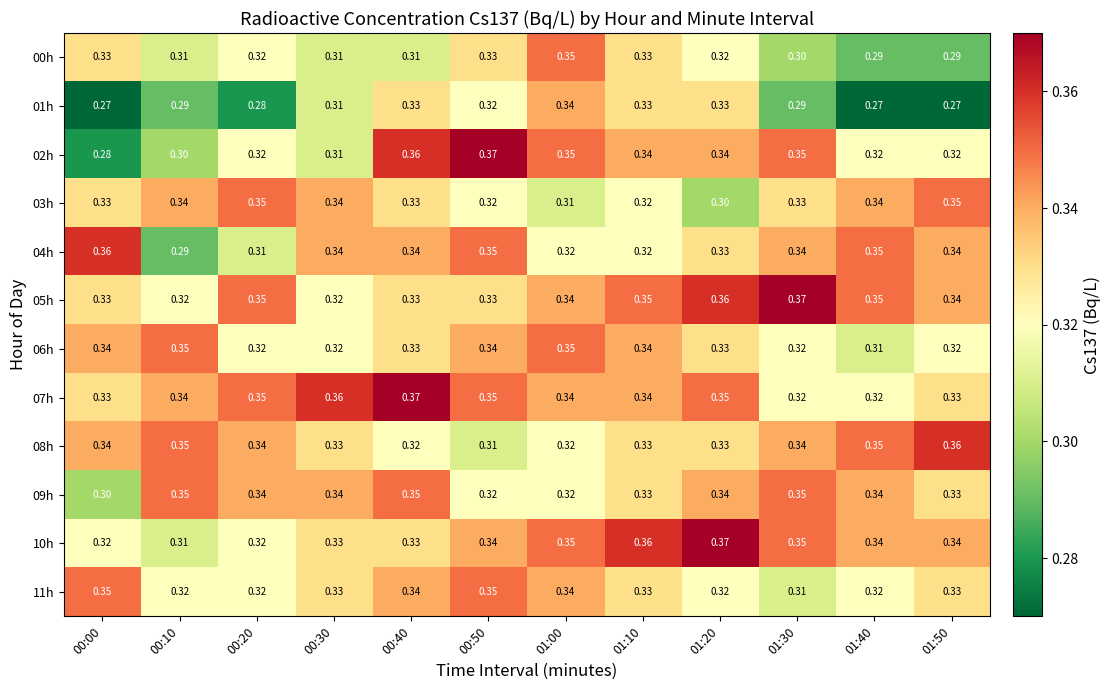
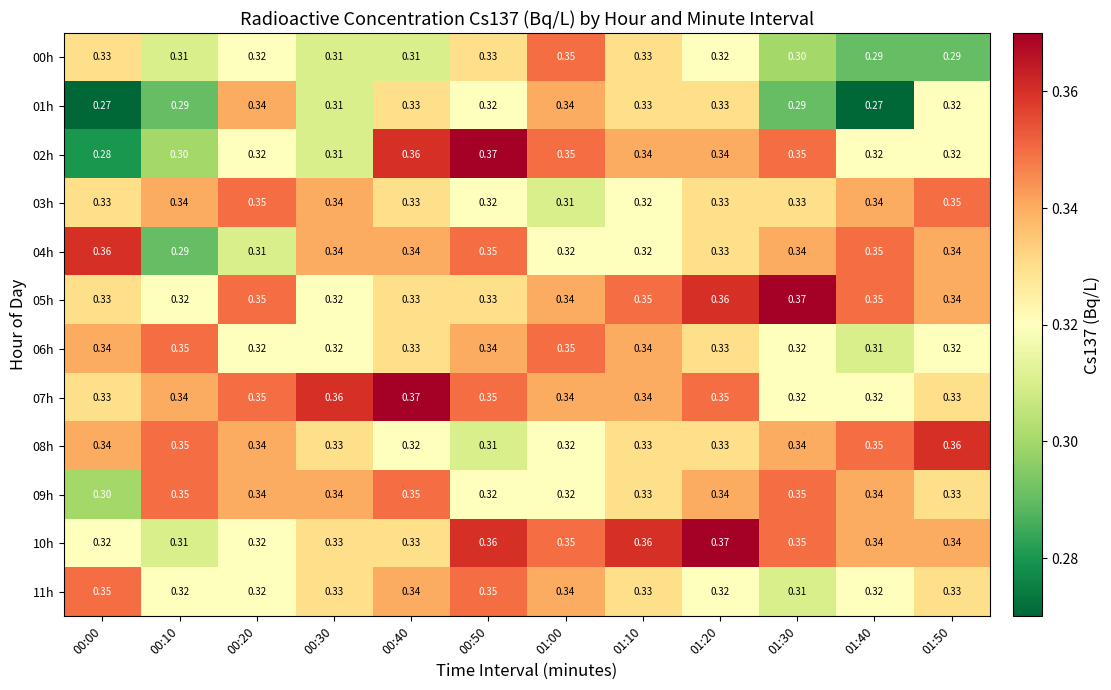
01h, 00:20: 0.28 -> 0.34
01h, 01:50: 0.27 -> 0.32
03h, 01:20: 0.30 -> 0.33
10h, 00:50: 0.34 -> 0.36
